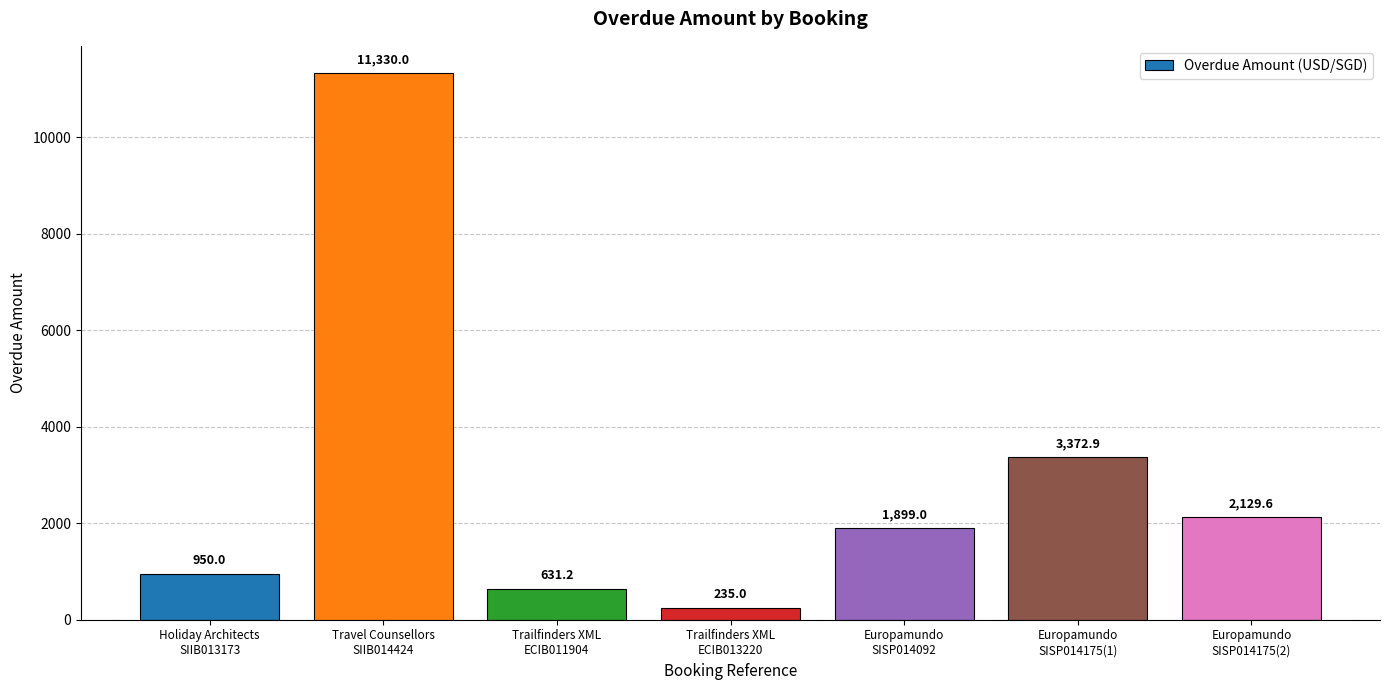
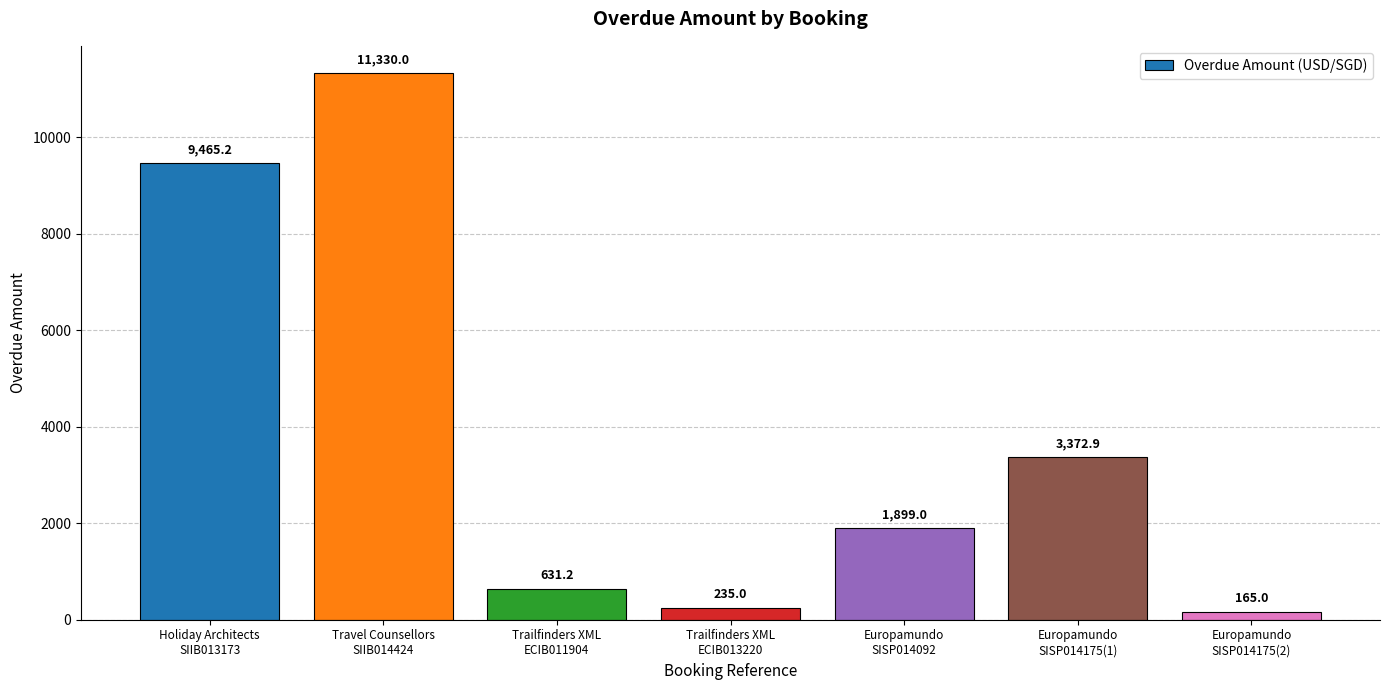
Holiday Architects SIIB013173: 950.0 -> 9,465.2
Europamundo SISP014175(2): 2,129.6 -> 165.0
